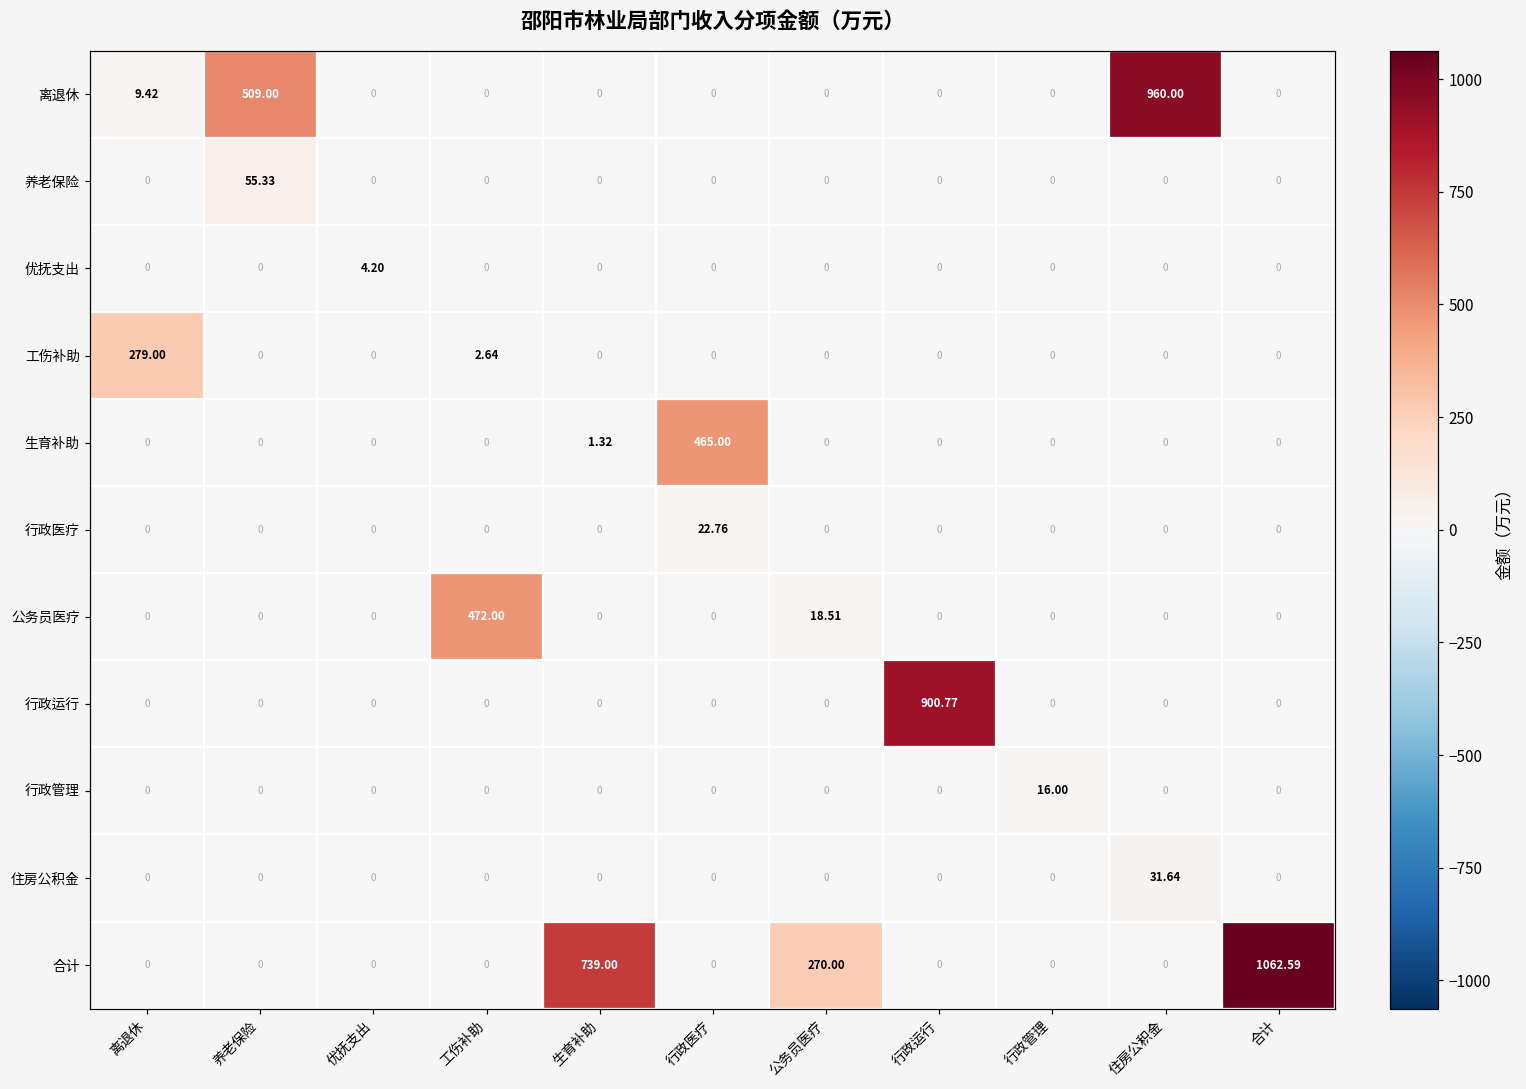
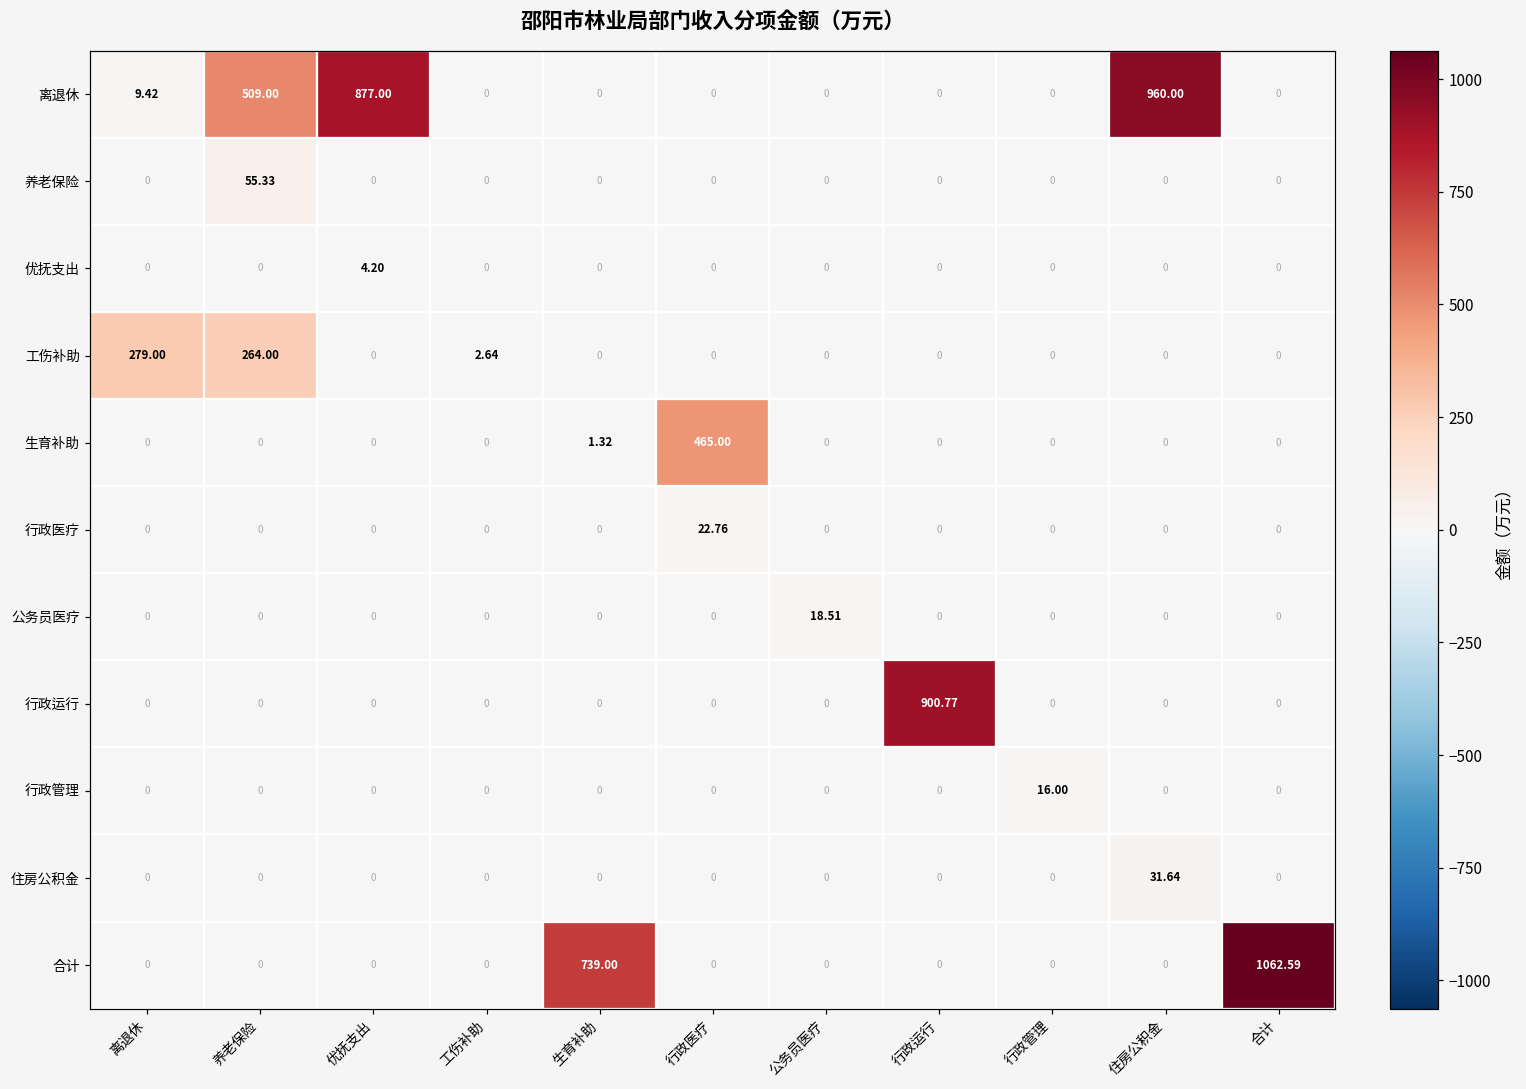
离退休, 优抚支出: 0 -> 877.00
工伤补助, 养老保险: 0 -> 264.00
公务员医疗, 工伤补助: 472.00 -> 0
合计, 公务员医疗: 270.00 -> 0
